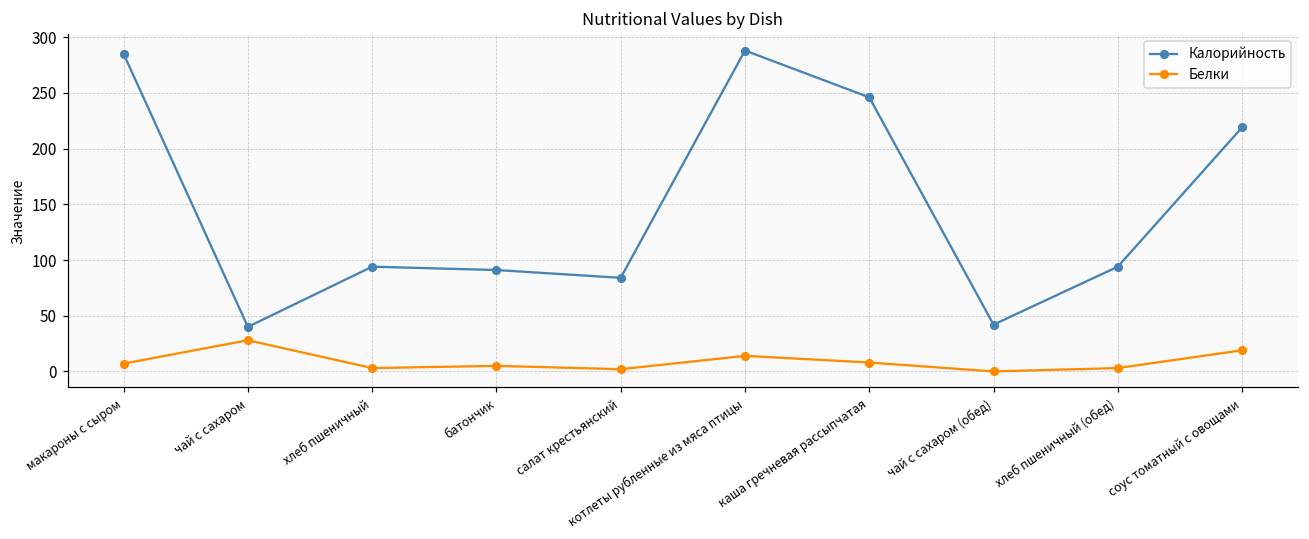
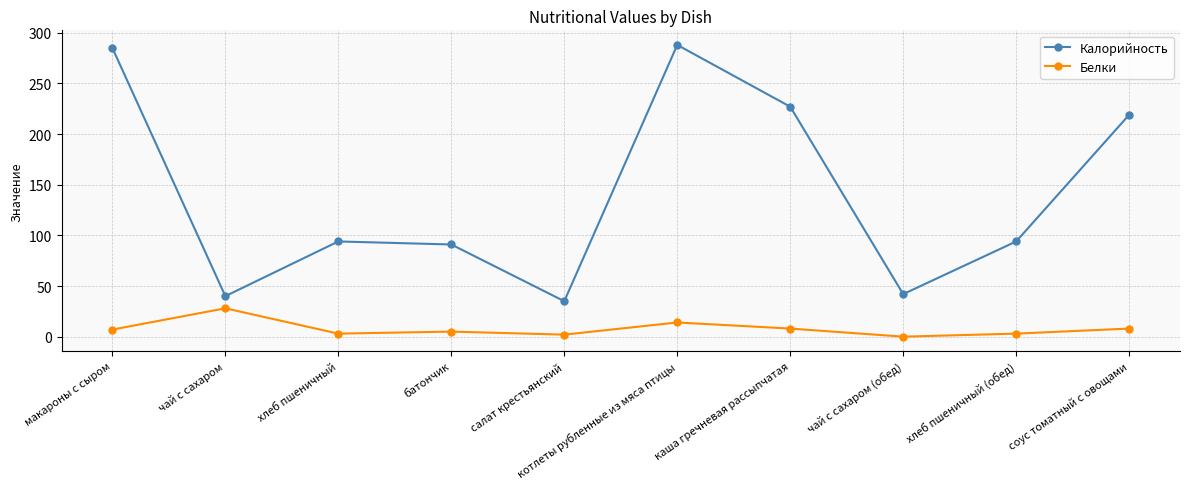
Калорийность, салат крестьянский: 84 -> 35
Калорийность, каша гречневая рассыпчатая: 246 -> 227
Белки, соус томатный с овощами: 19 -> 8
